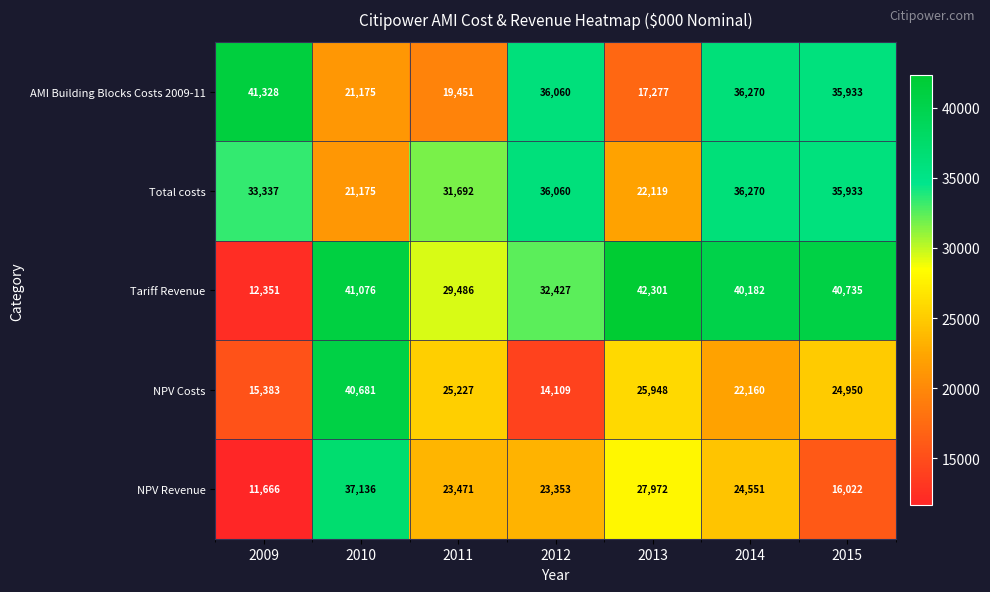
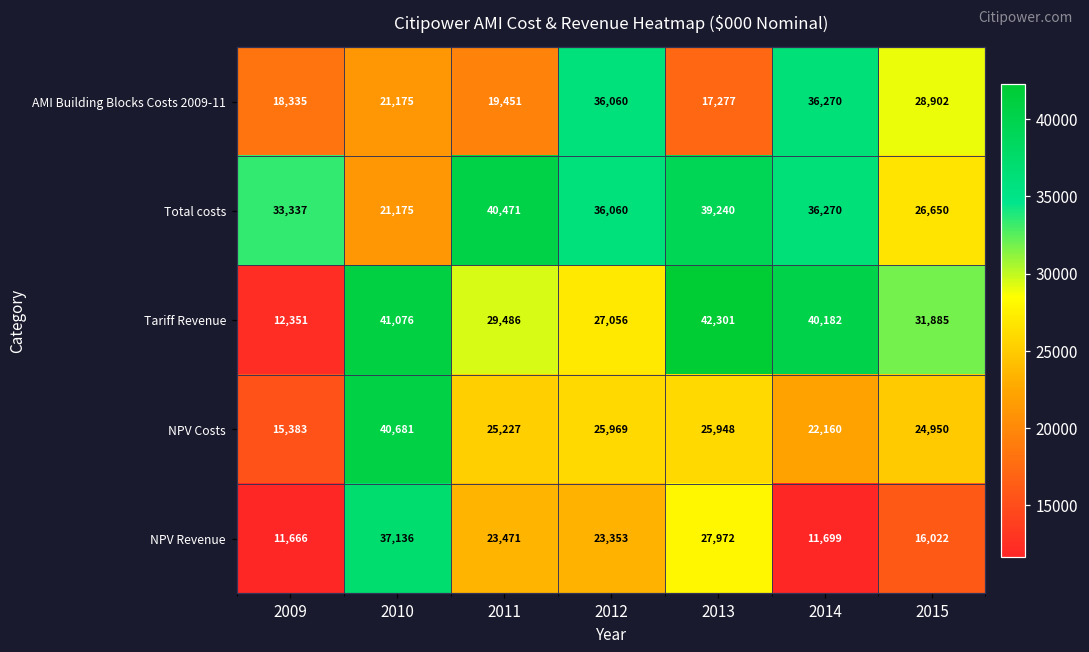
AMI Building Blocks Costs 2009-11, 2009: 41,328 -> 18,335
AMI Building Blocks Costs 2009-11, 2015: 35,933 -> 28,902
Total costs, 2011: 31,692 -> 40,471
Total costs, 2013: 22,119 -> 39,240
Total costs, 2015: 35,933 -> 26,650
Tariff Revenue, 2012: 32,427 -> 27,056
Tariff Revenue, 2015: 40,735 -> 31,885
NPV Costs, 2012: 14,109 -> 25,969
NPV Revenue, 2014: 24,551 -> 11,699
